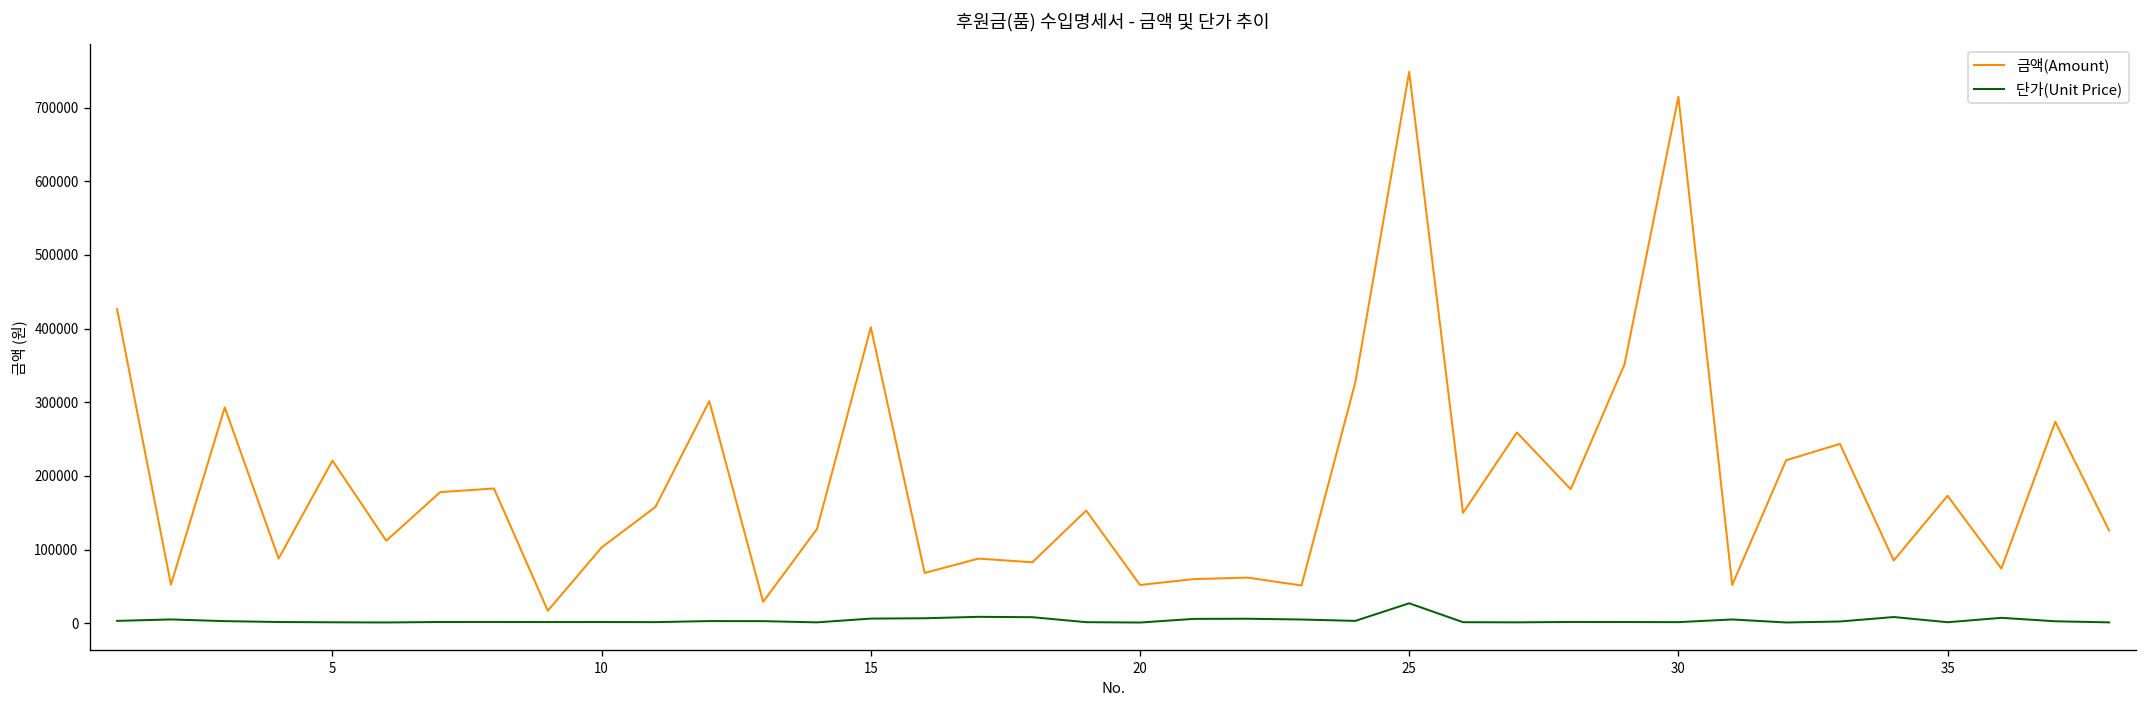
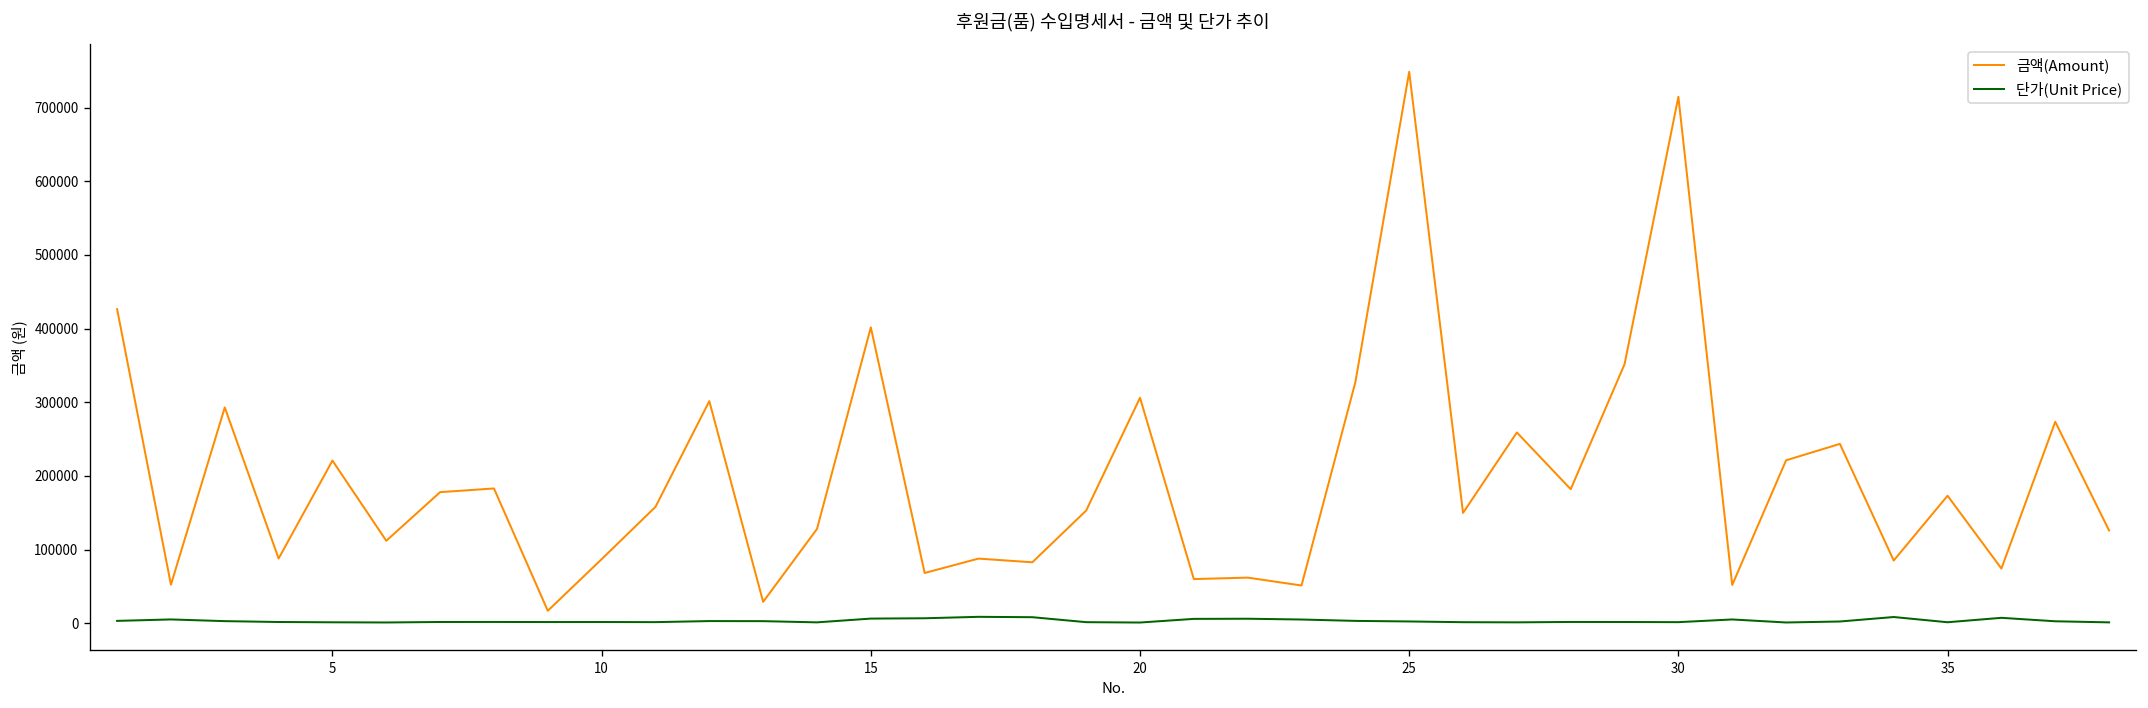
금액(Amount), 10: 100000 -> 90000
금액(Amount), 20: 50000 -> 310000
단가(Unit Price), 25: 30000 -> 0
